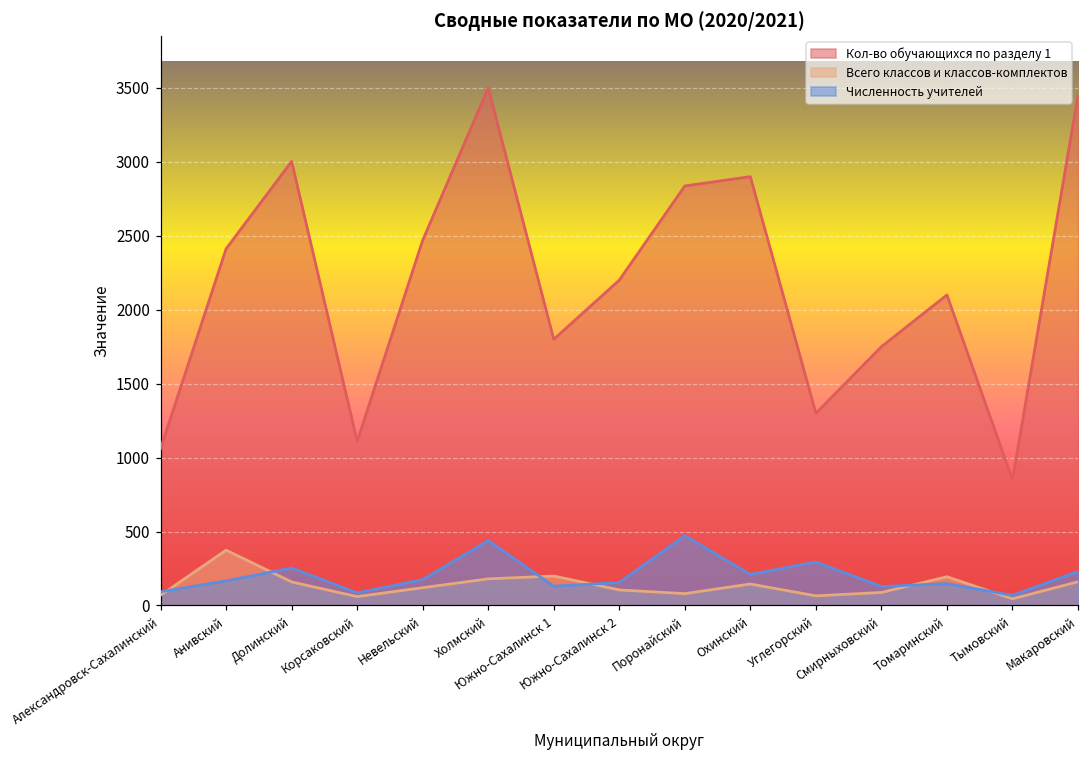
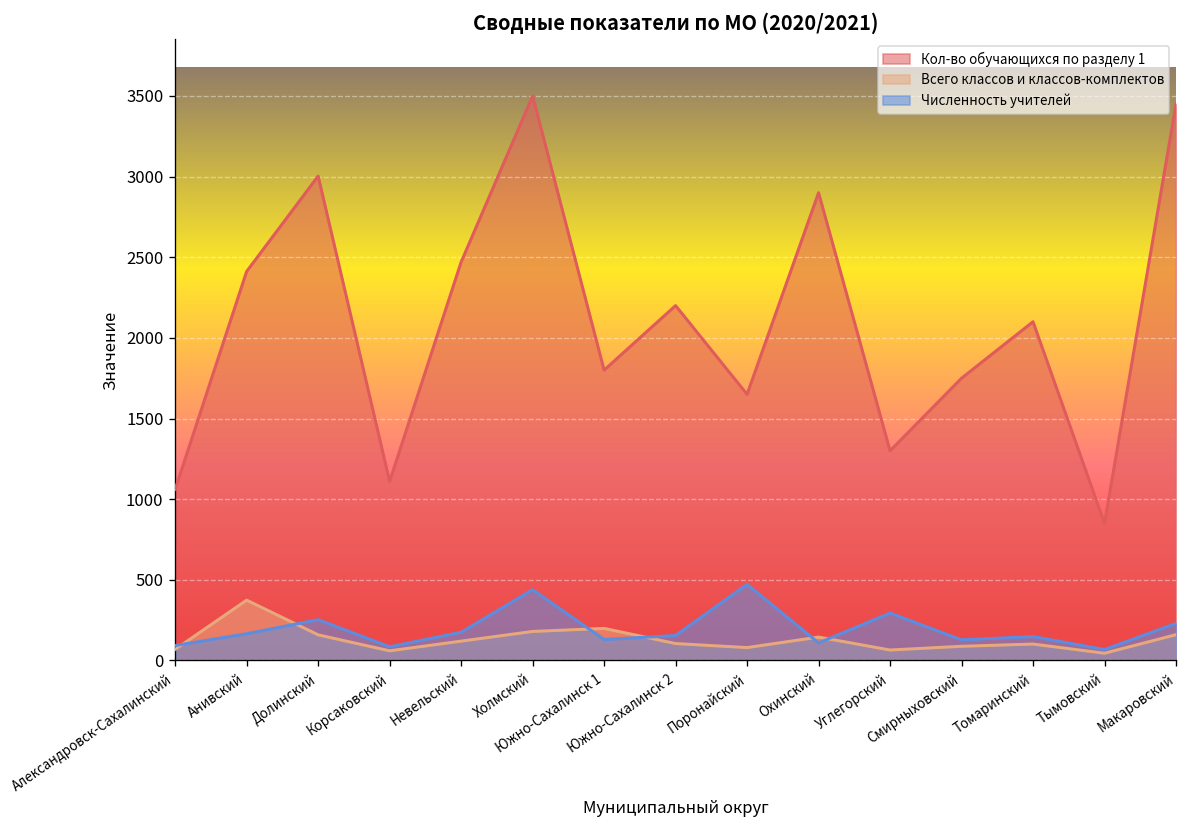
Кол-во обучающихся по разделу 1, Поронайский: 2840 -> 1650
Численность учителей, Охинский: 210 -> 110
Всего классов и классов-комплектов, Томаринский: 190 -> 100
